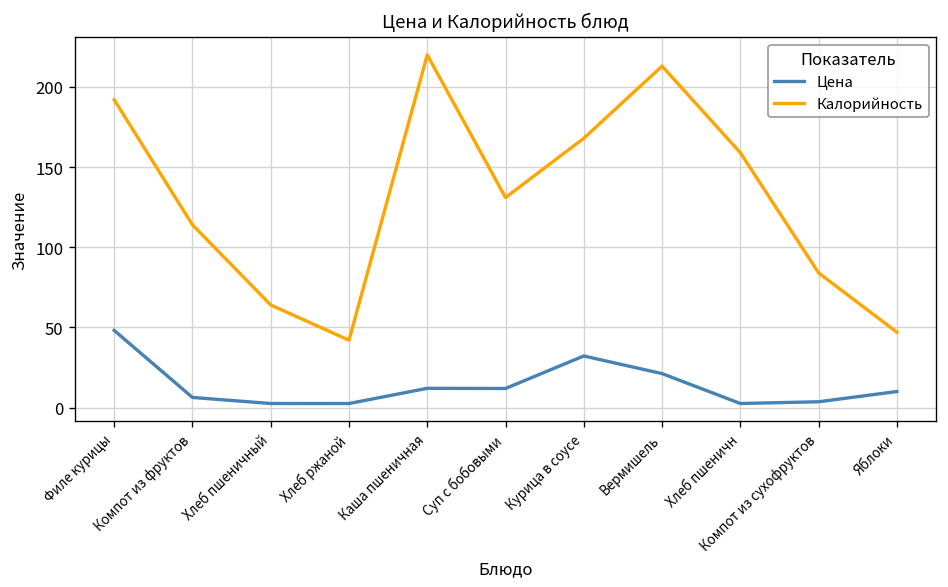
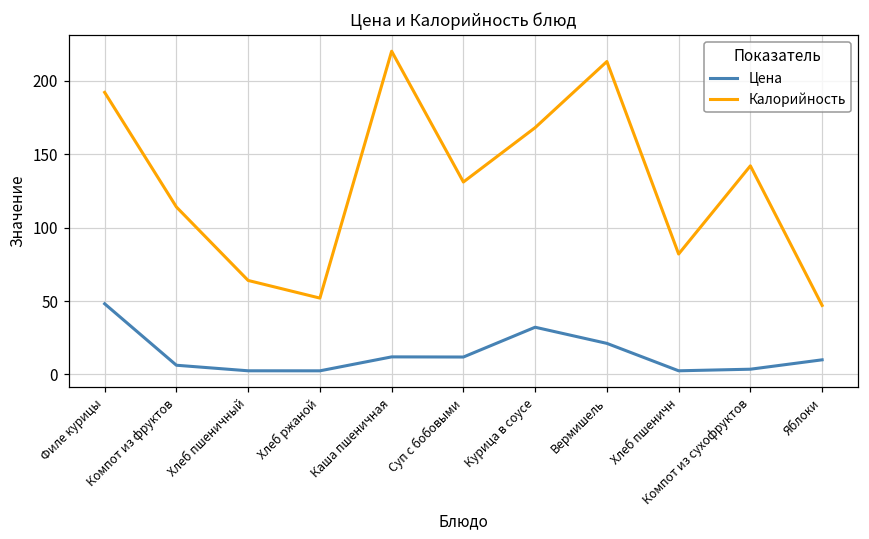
Калорийность, Хлеб ржаной: 42 -> 52
Калорийность, Хлеб пшеничн: 159 -> 82
Калорийность, Компот из сухофруктов: 84 -> 142
